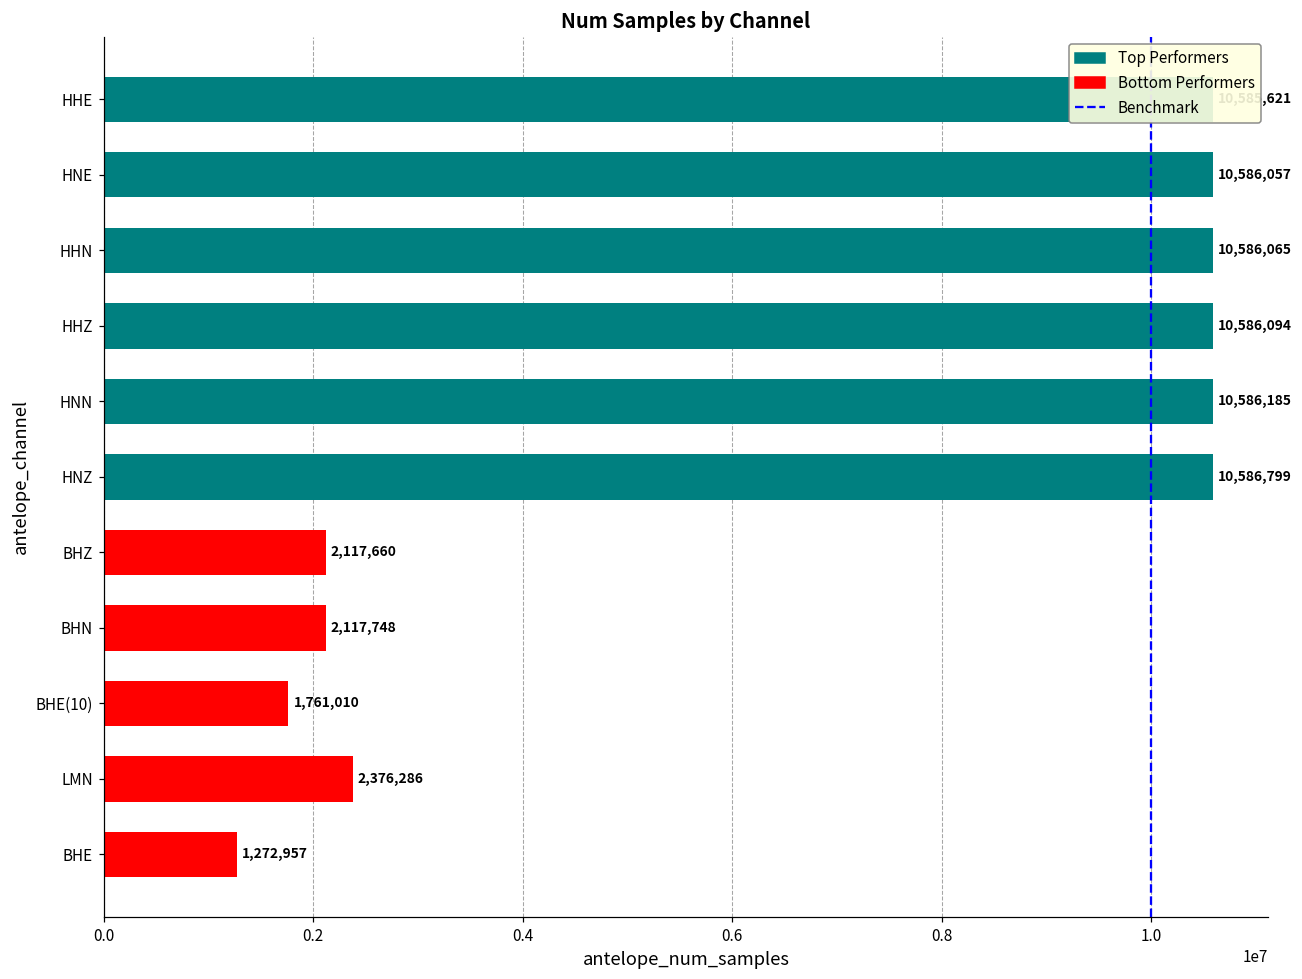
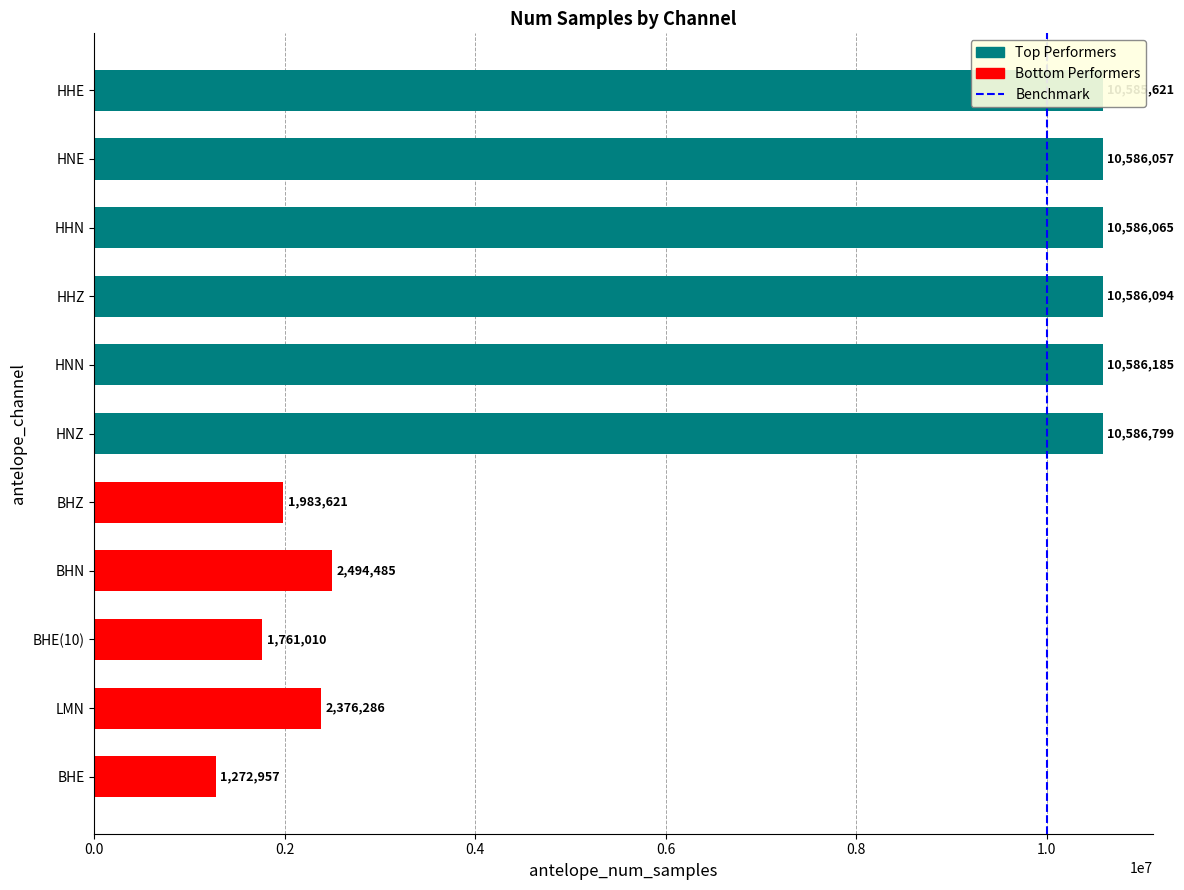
BHZ: 2,117,660 -> 1,983,621
BHN: 2,117,748 -> 2,494,485
